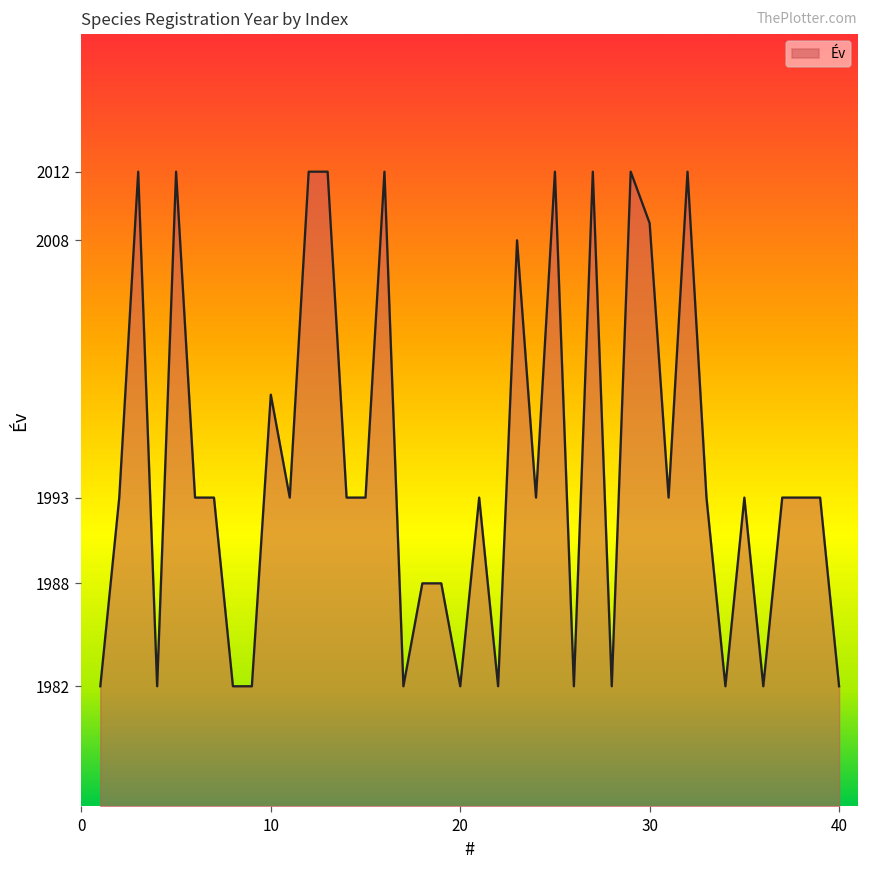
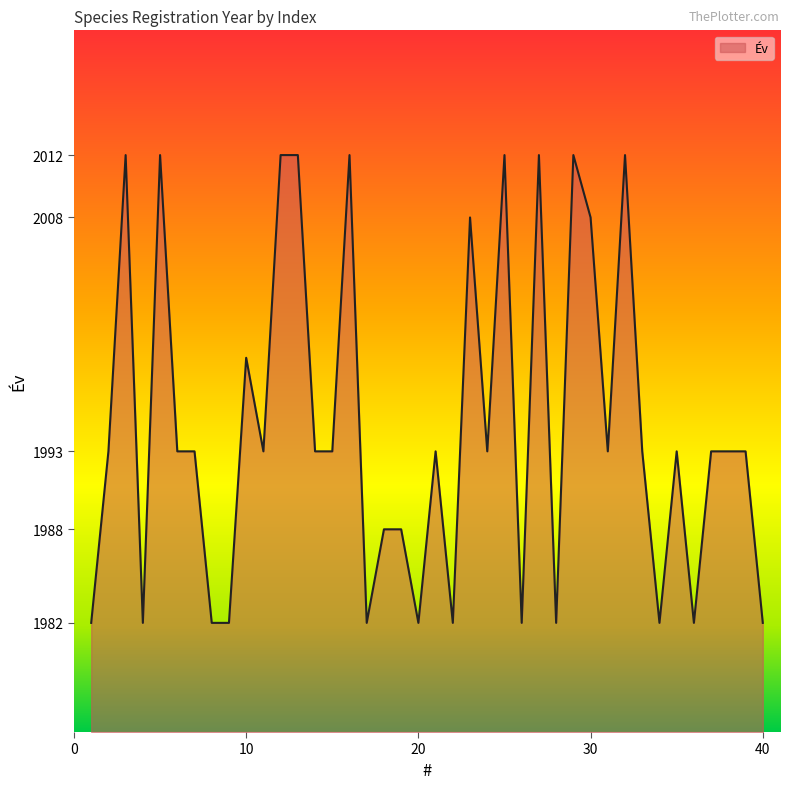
30: 2009 -> 2008
